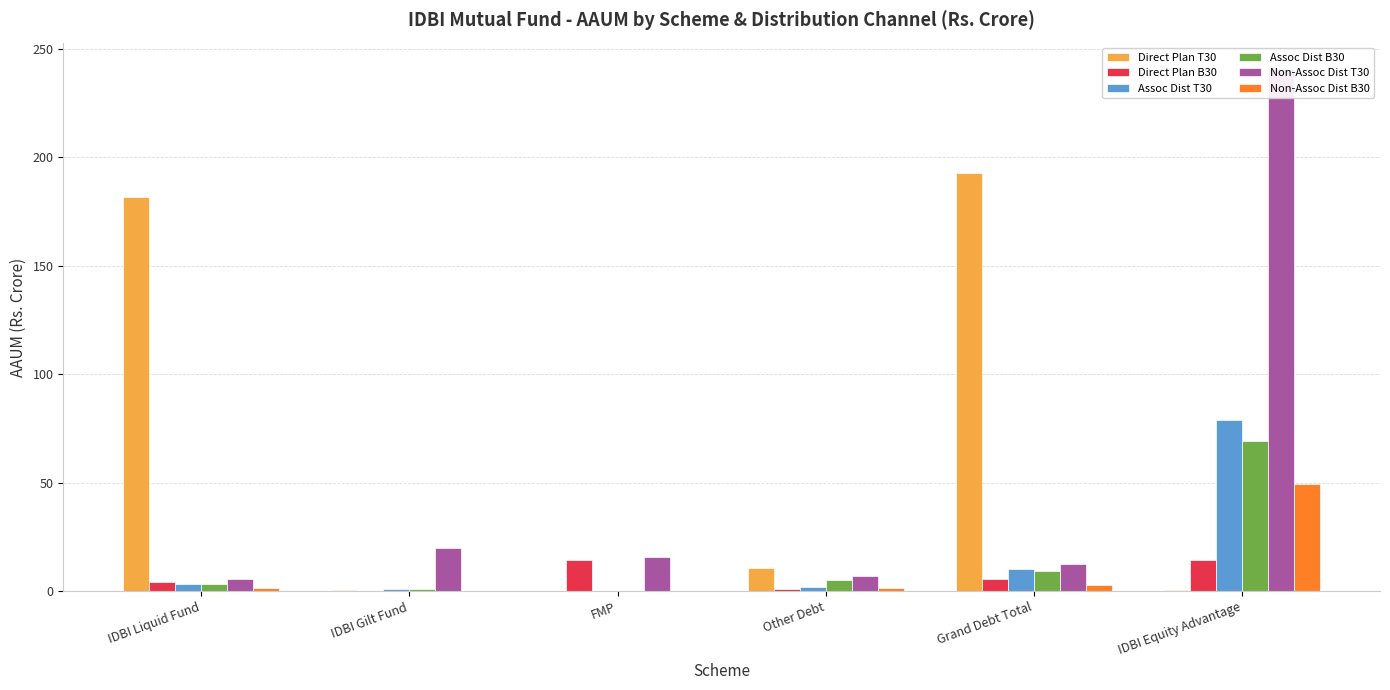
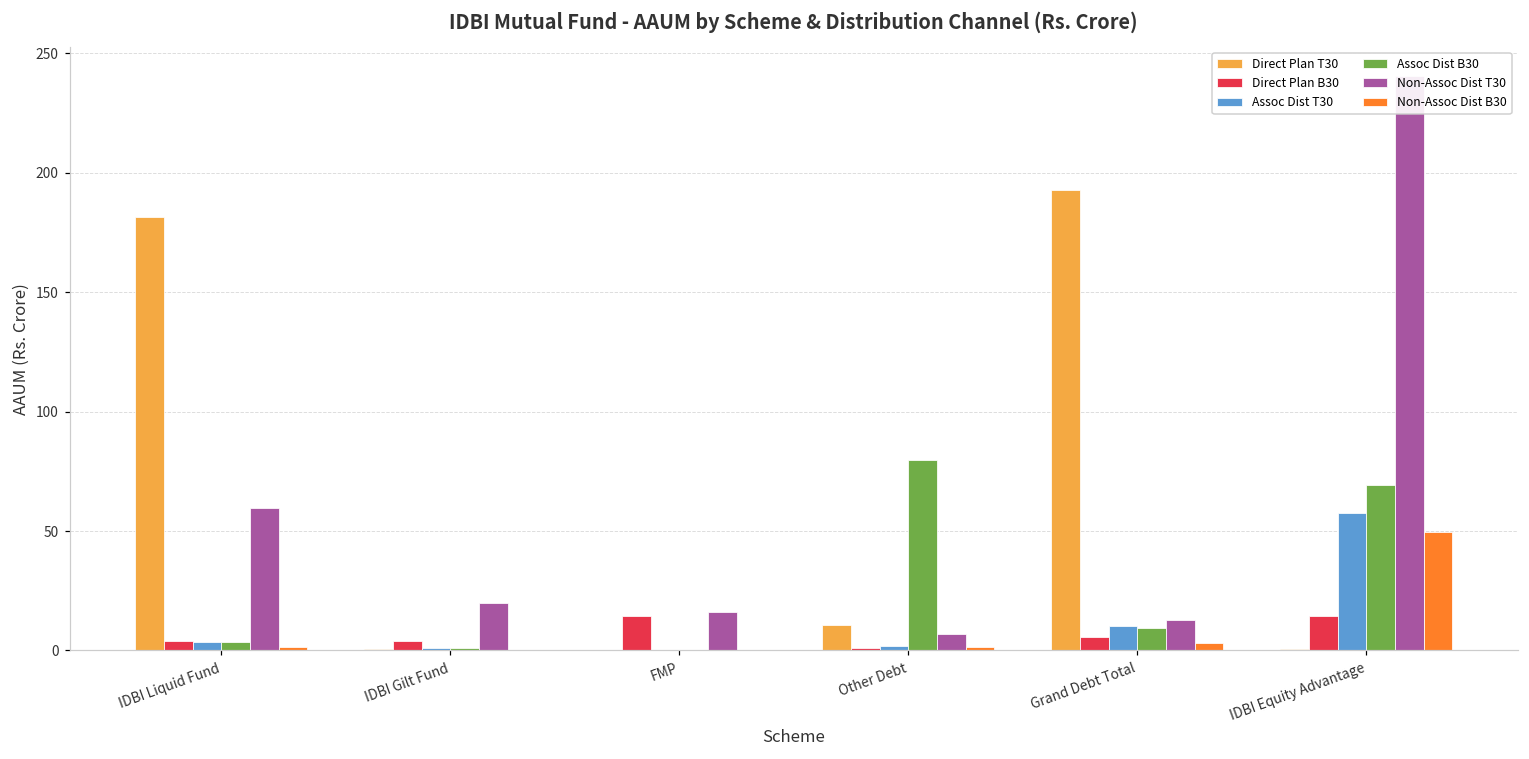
Non-Assoc Dist T30, IDBI Liquid Fund: 6 -> 60
Direct Plan B30, IDBI Gilt Fund: 0 -> 4
Assoc Dist B30, Other Debt: 5 -> 80
Assoc Dist T30, IDBI Equity Advantage: 79 -> 58
